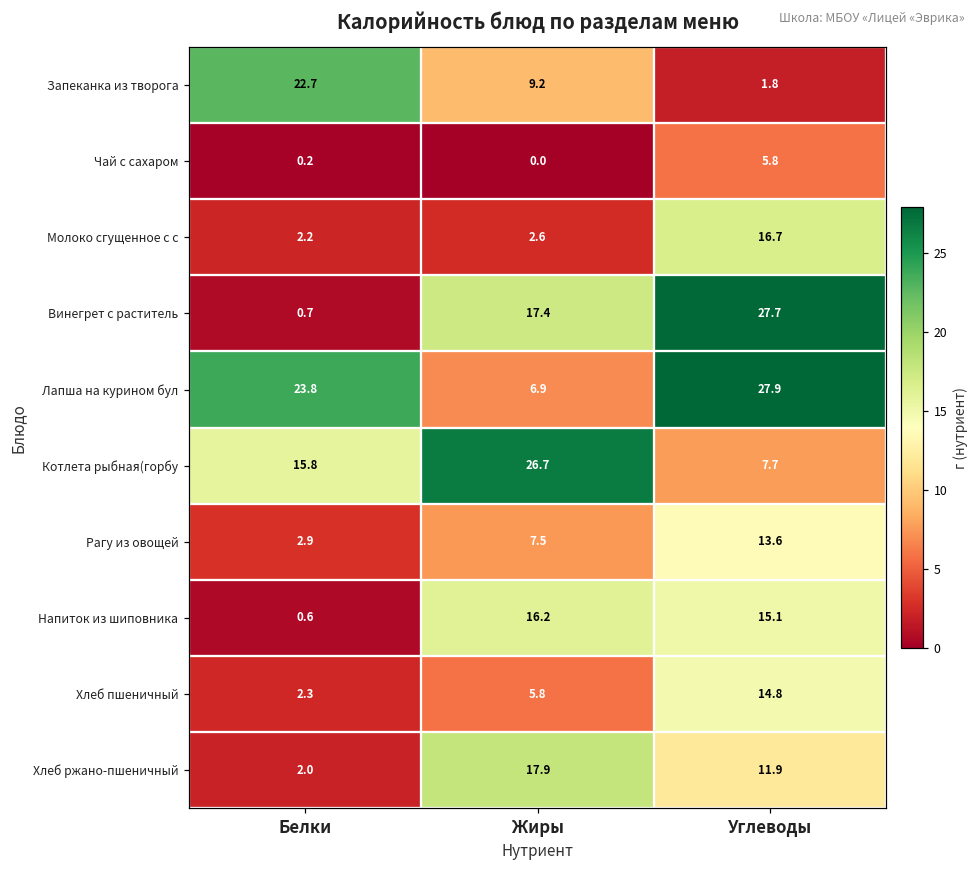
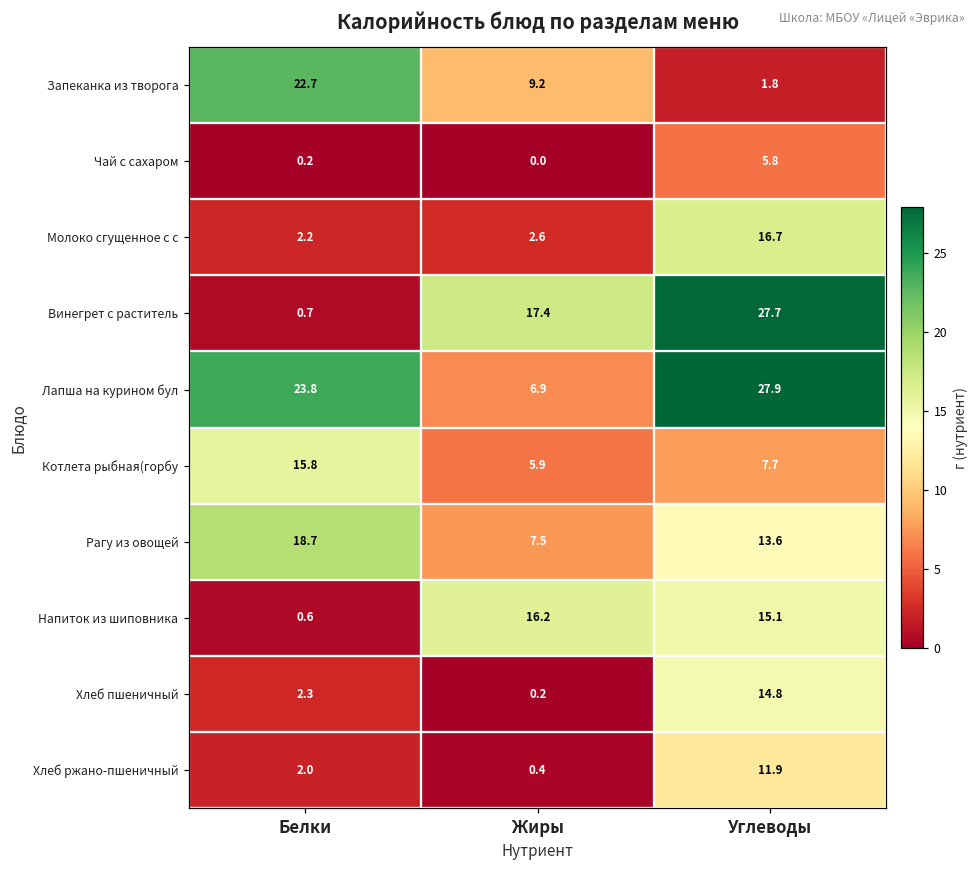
Котлета рыбная(горбу, Жиры: 26.7 -> 5.9
Рагу из овощей, Белки: 2.9 -> 18.7
Хлеб пшеничный, Жиры: 5.8 -> 0.2
Хлеб ржано-пшеничный, Жиры: 17.9 -> 0.4
